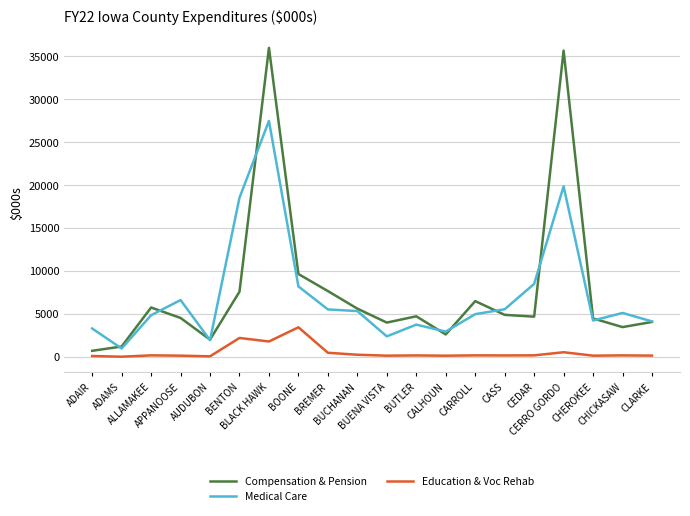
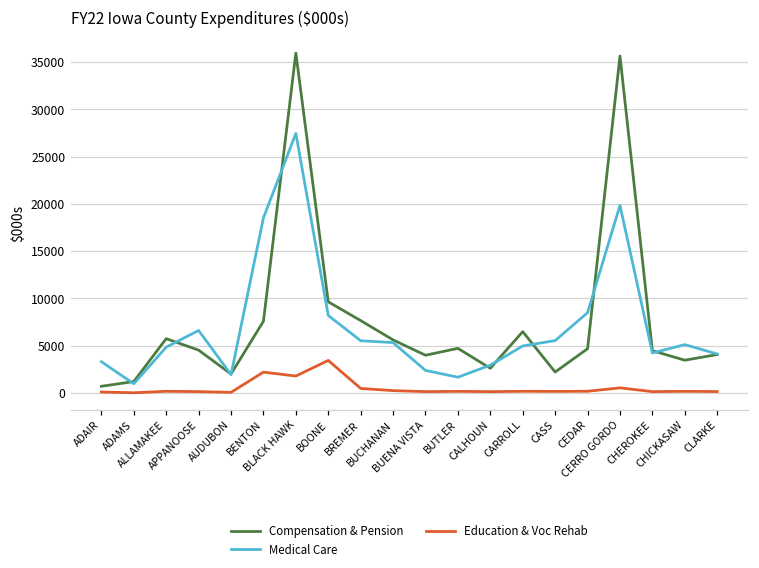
Medical Care, BUTLER: 4000 -> 2000
Compensation & Pension, CASS: 5000 -> 2000
